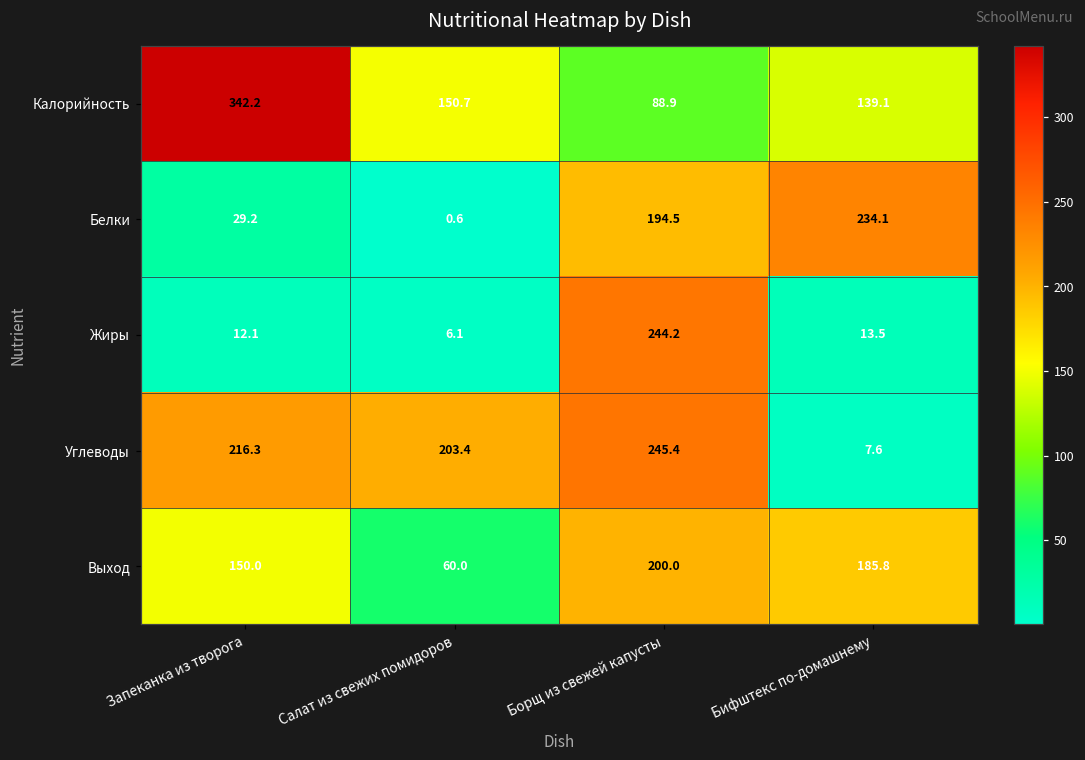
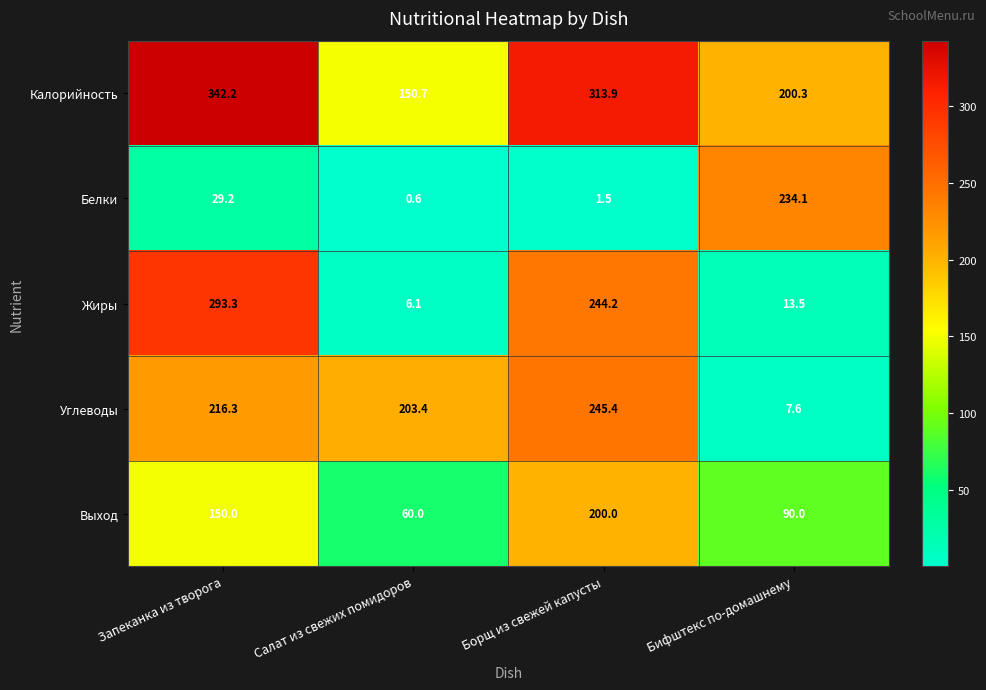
Калорийность, Борщ из свежей капусты: 88.9 -> 313.9
Калорийность, Бифштекс по-домашнему: 139.1 -> 200.3
Белки, Борщ из свежей капусты: 194.5 -> 1.5
Жиры, Запеканка из творога: 12.1 -> 293.3
Выход, Бифштекс по-домашнему: 185.8 -> 90.0
